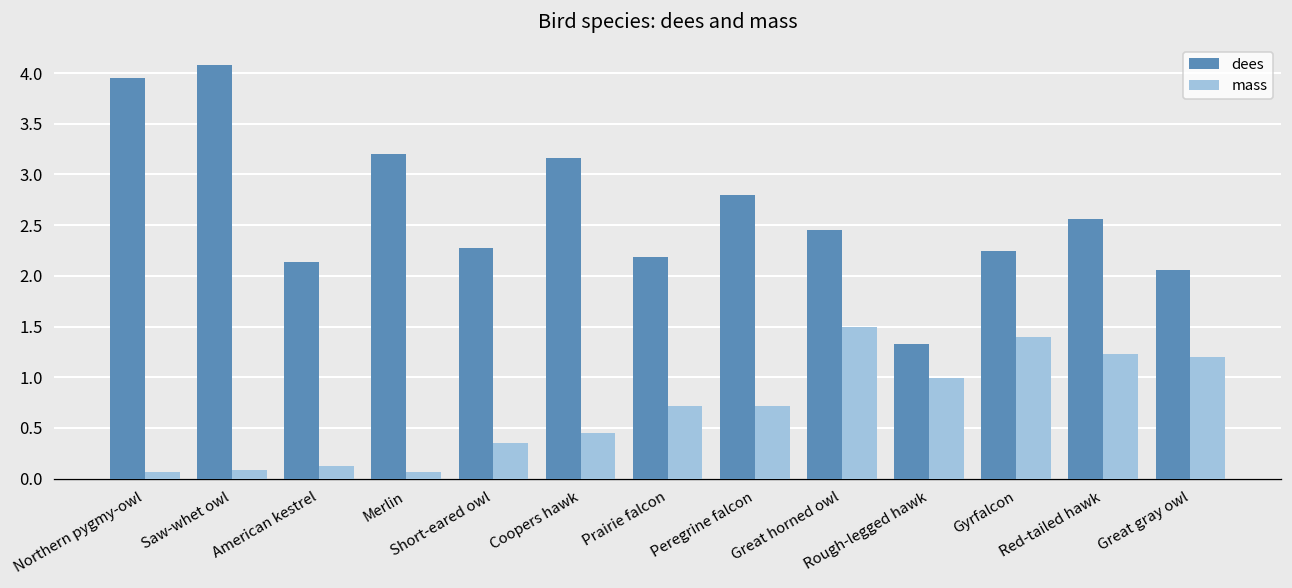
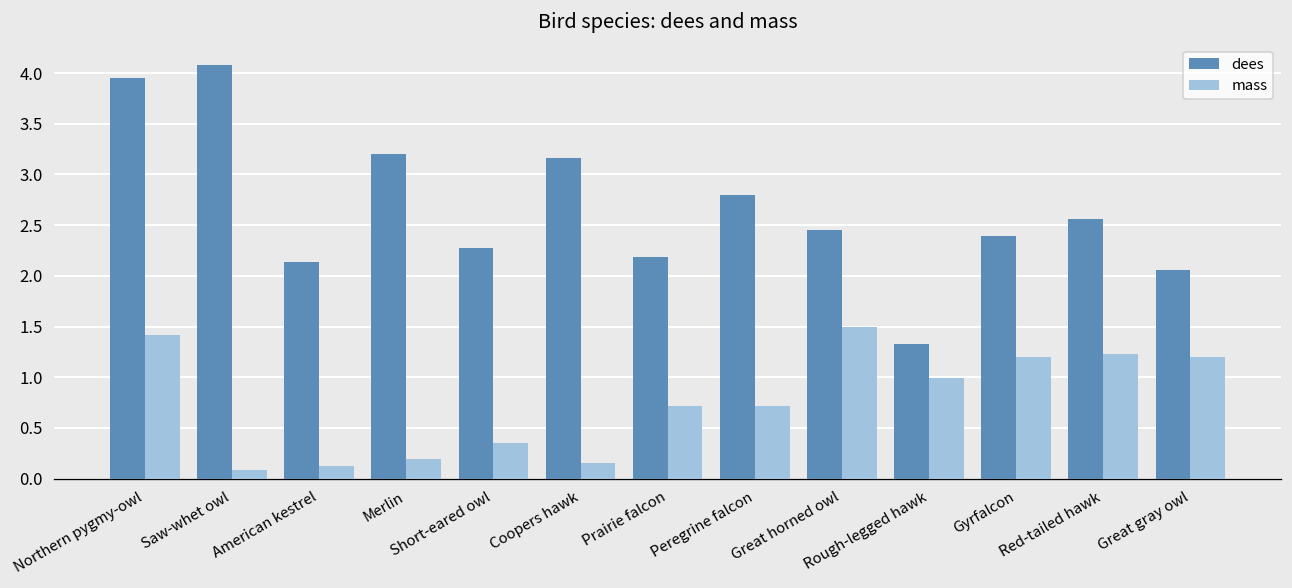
mass, Northern pygmy-owl: 0.1 -> 1.4
mass, Merlin: 0.1 -> 0.2
mass, Coopers hawk: 0.5 -> 0.2
dees, Gyrfalcon: 2.2 -> 2.4
mass, Gyrfalcon: 1.4 -> 1.2
